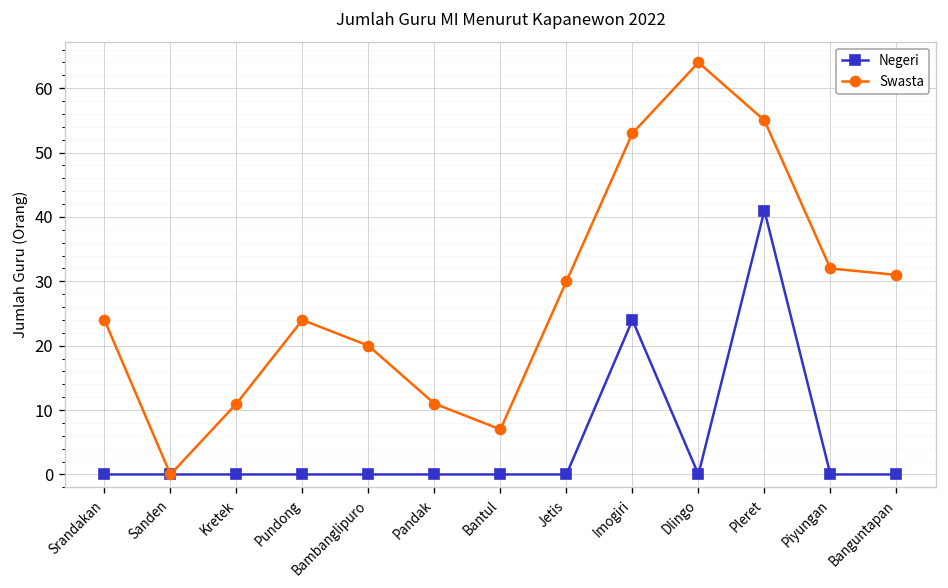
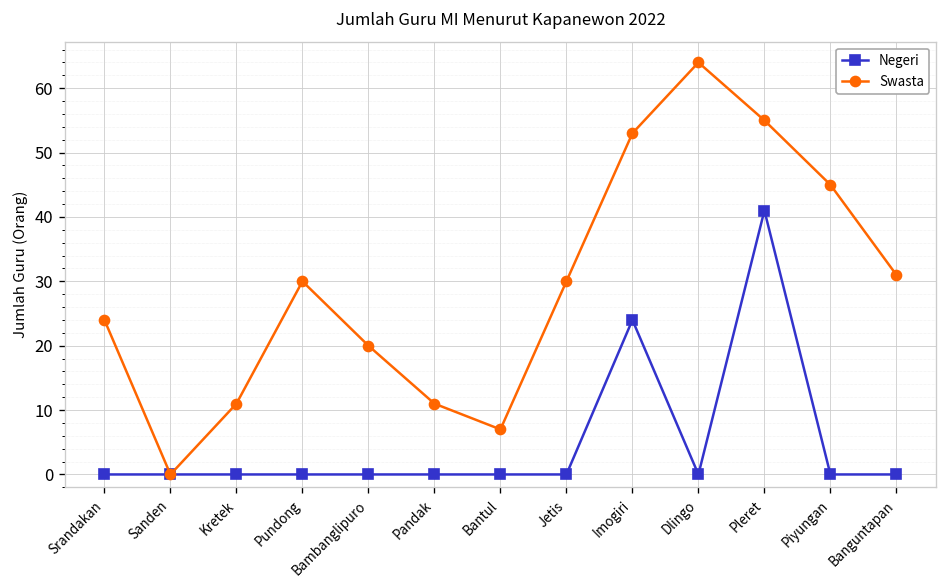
Swasta, Pundong: 24 -> 30
Swasta, Piyungan: 32 -> 45
